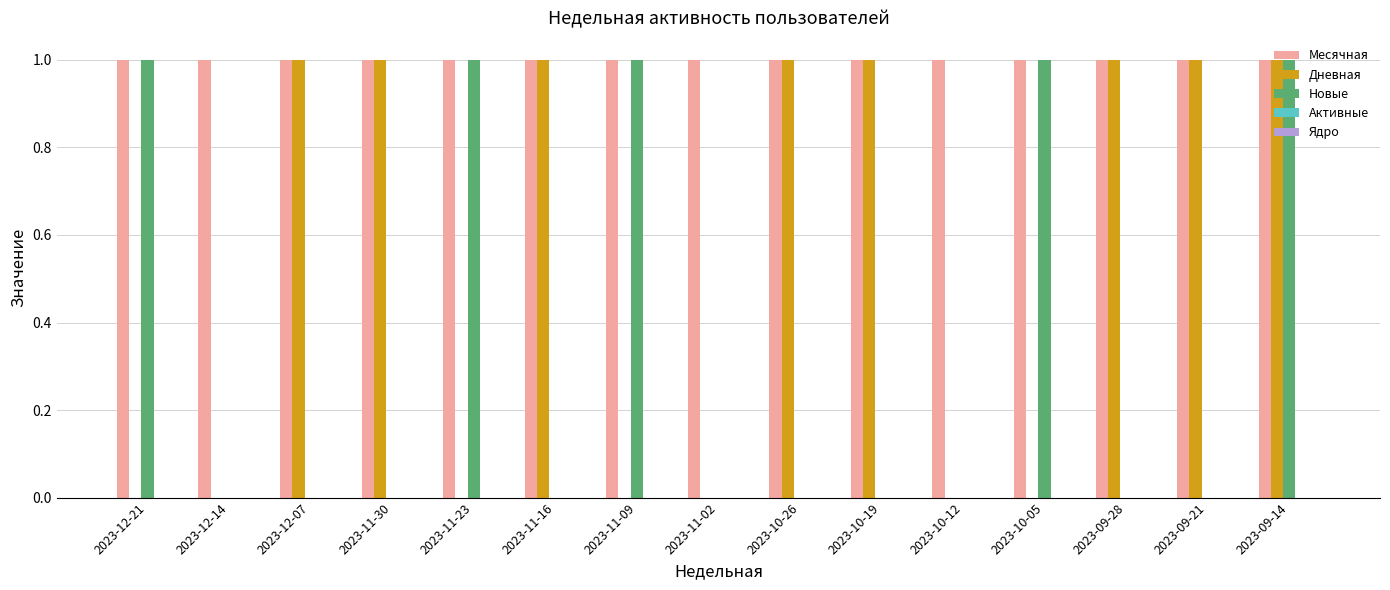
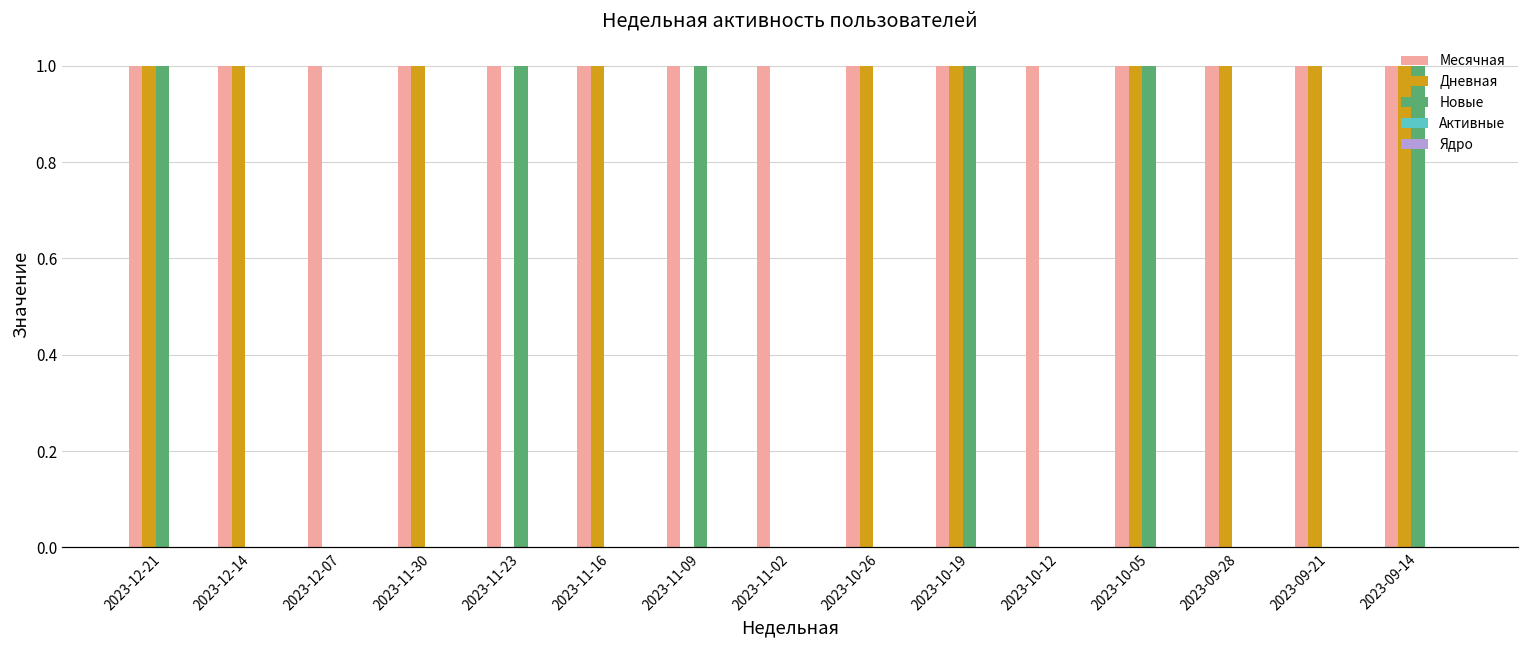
Дневная, 2023-12-21: 0 -> 1
Дневная, 2023-12-14: 0 -> 1
Дневная, 2023-12-07: 1 -> 0
Новые, 2023-10-19: 0 -> 1
Дневная, 2023-10-05: 0 -> 1
